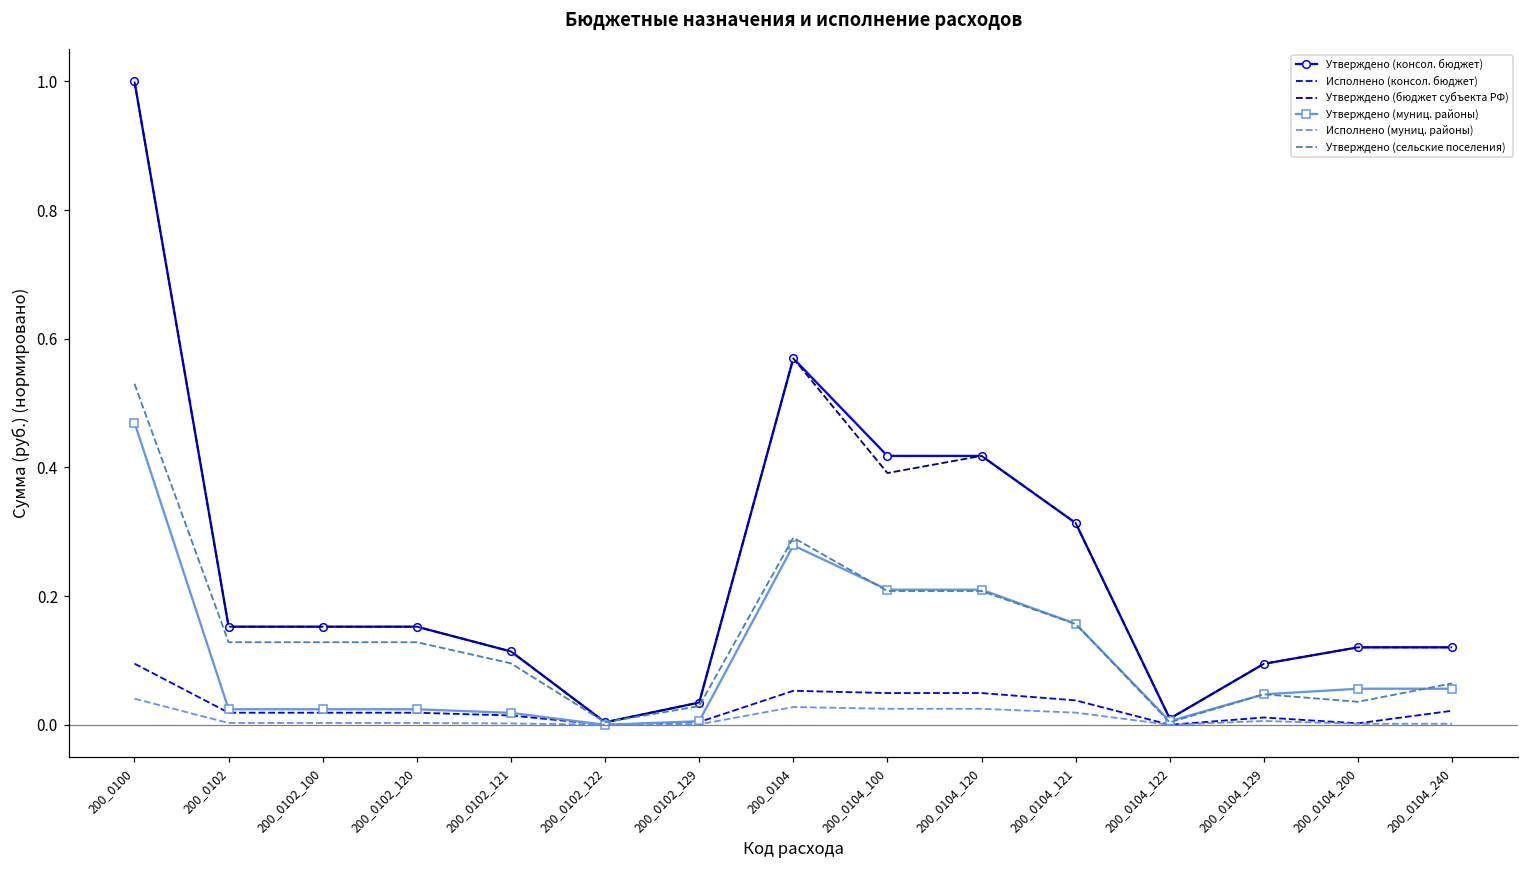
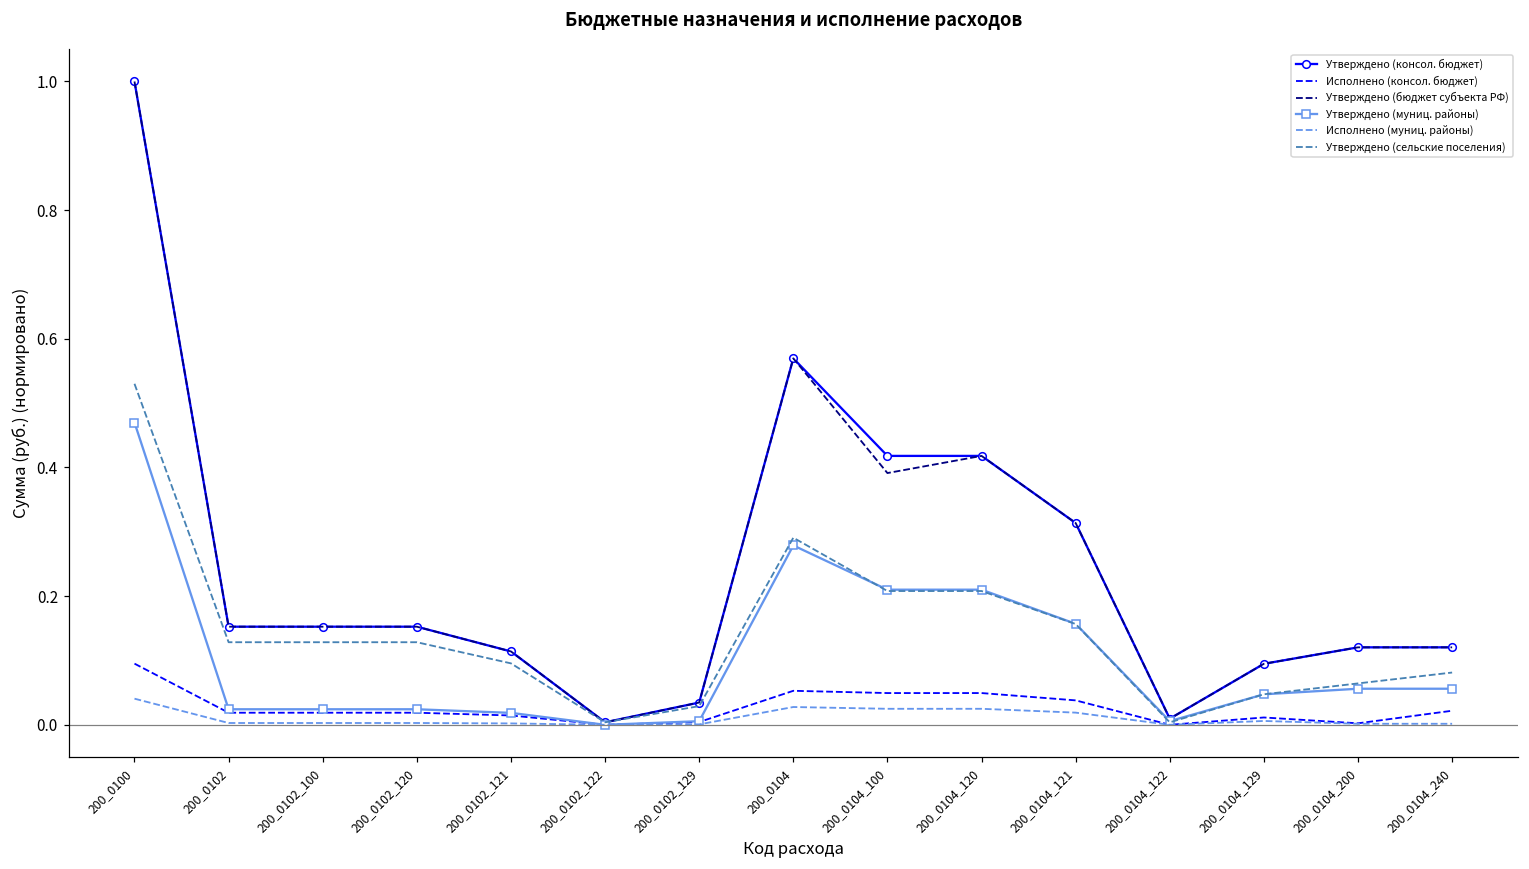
Утверждено (сельские поселения), 200_0104_200: 0.04 -> 0.06
Утверждено (сельские поселения), 200_0104_240: 0.06 -> 0.08
